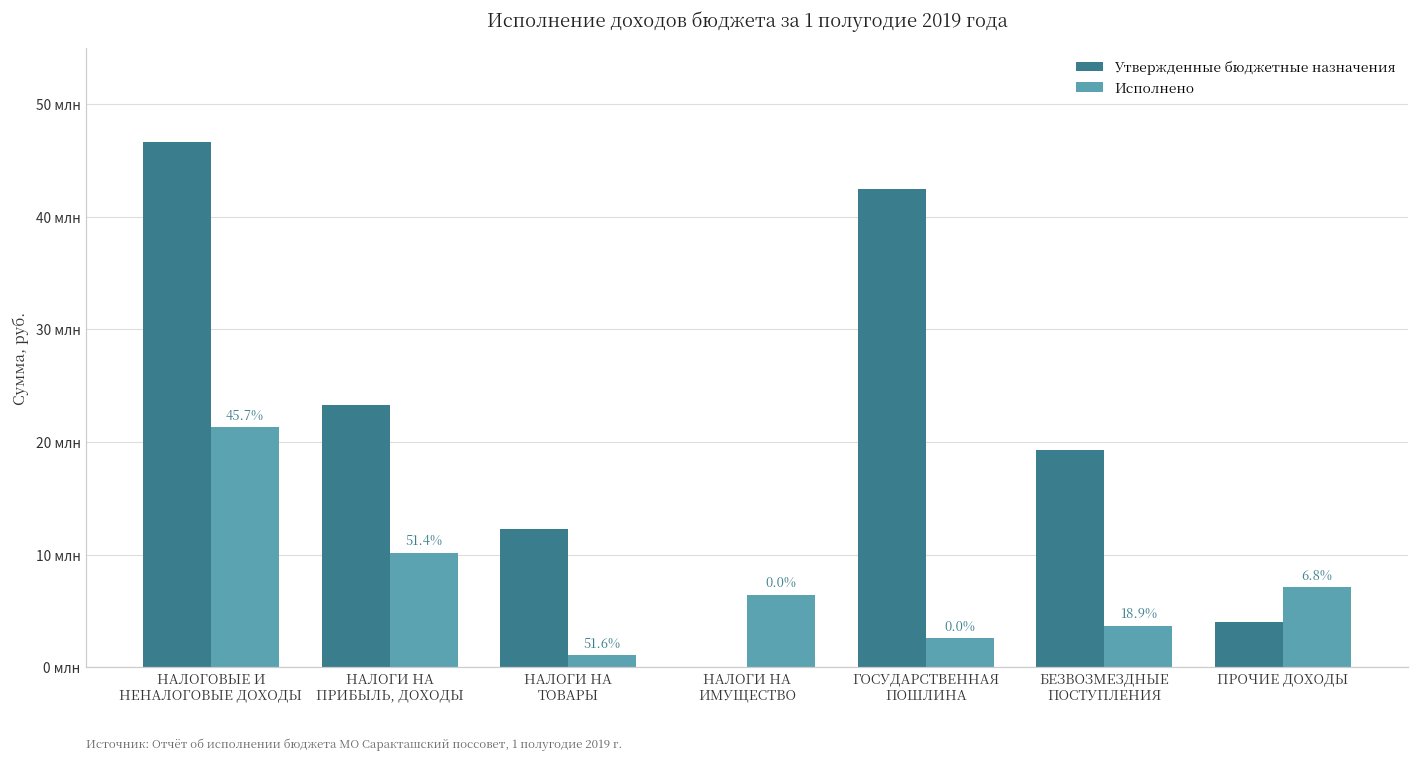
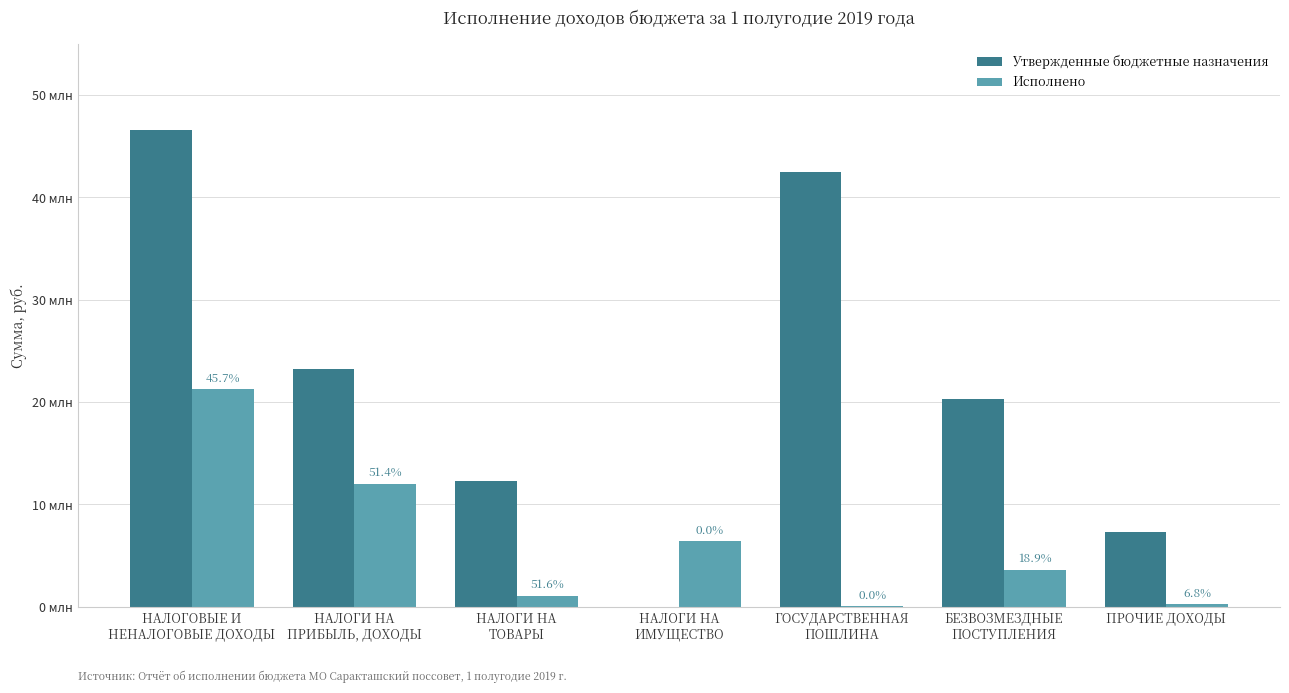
Исполнено, НАЛОГИ НА ПРИБЫЛЬ, ДОХОДЫ: 10.2 млн -> 12.0 млн
Исполнено, ГОСУДАРСТВЕННАЯ ПОШЛИНА: 2.6 млн -> 0.0 млн
Утвержденные бюджетные назначения, БЕЗВОЗМЕЗДНЫЕ ПОСТУПЛЕНИЯ: 19.3 млн -> 20.3 млн
Утвержденные бюджетные назначения, ПРОЧИЕ ДОХОДЫ: 4.0 млн -> 7.3 млн
Исполнено, ПРОЧИЕ ДОХОДЫ: 7.1 млн -> 0.3 млн
